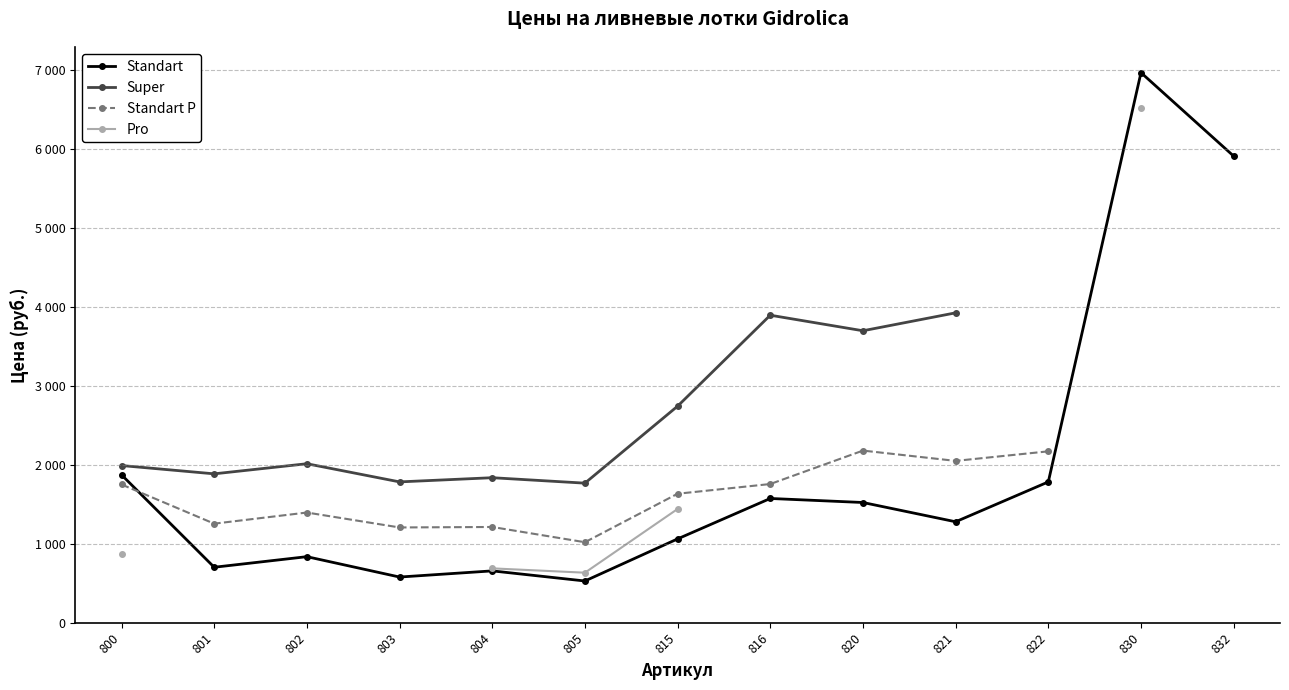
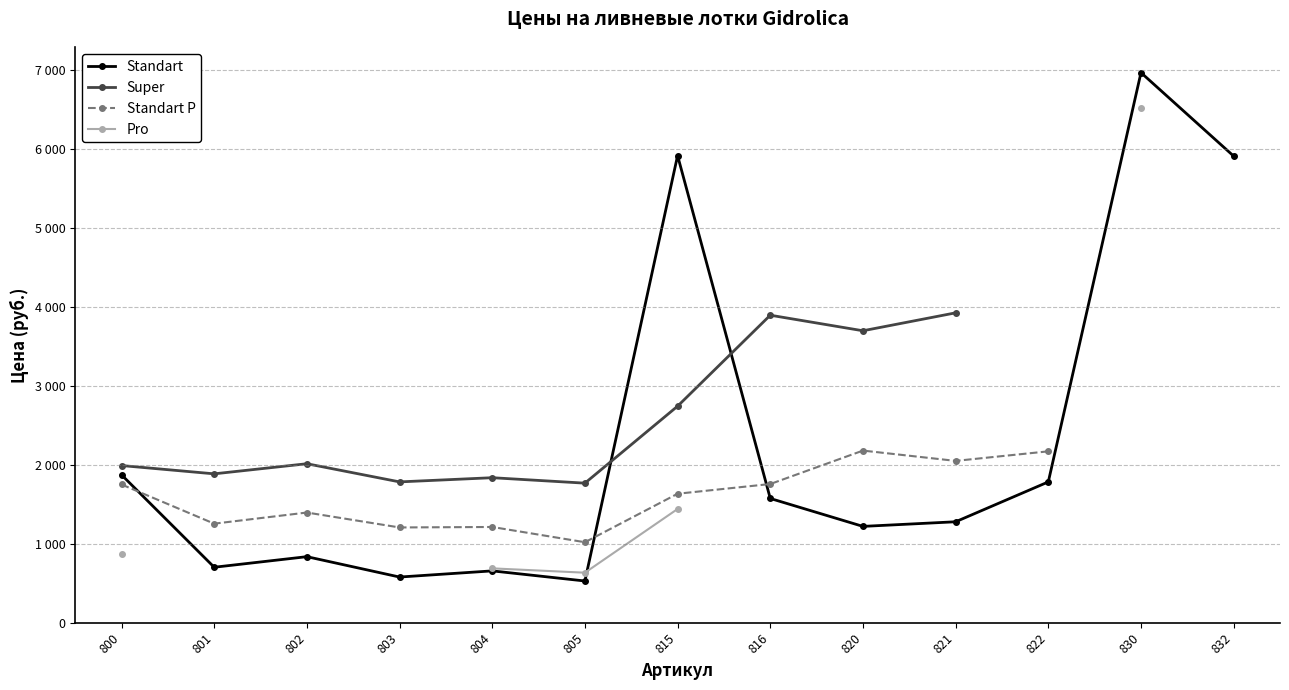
Standart, 815: 1100 -> 5900
Standart, 820: 1500 -> 1200
